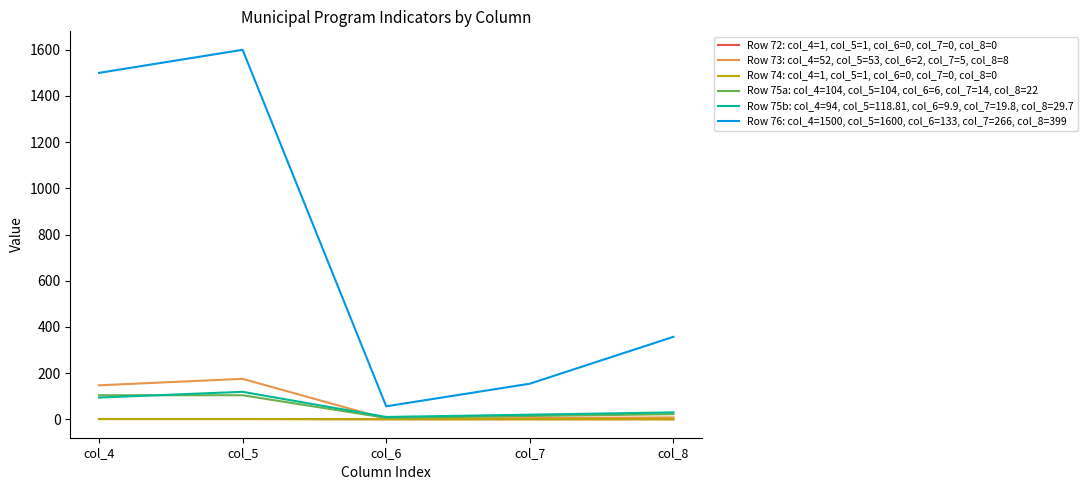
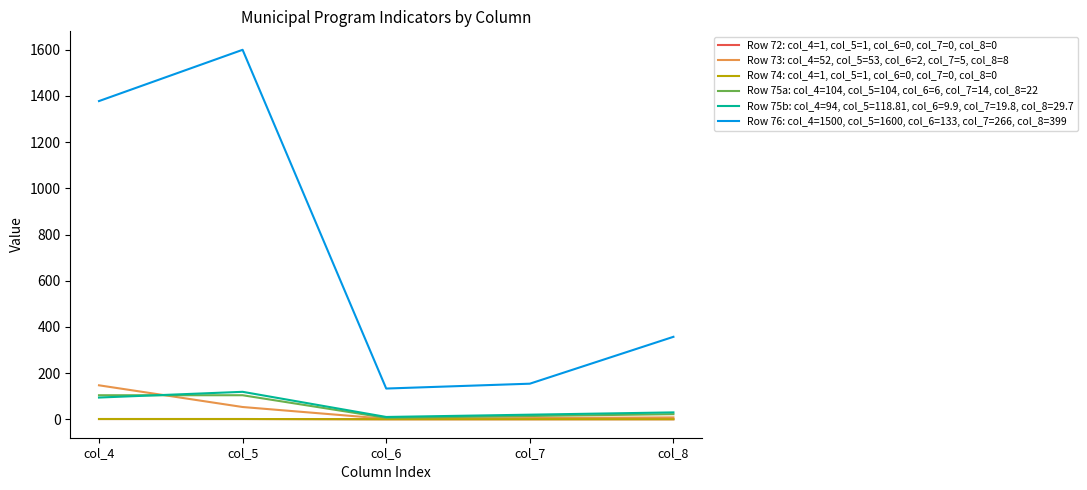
Row 76: col_4=1500, col_5=1600, col_6=133, col_7=266, col_8=399, col_4: 1500 -> 1380
Row 73: col_4=52, col_5=53, col_6=2, col_7=5, col_8=8, col_5: 180 -> 50
Row 76: col_4=1500, col_5=1600, col_6=133, col_7=266, col_8=399, col_6: 60 -> 130
